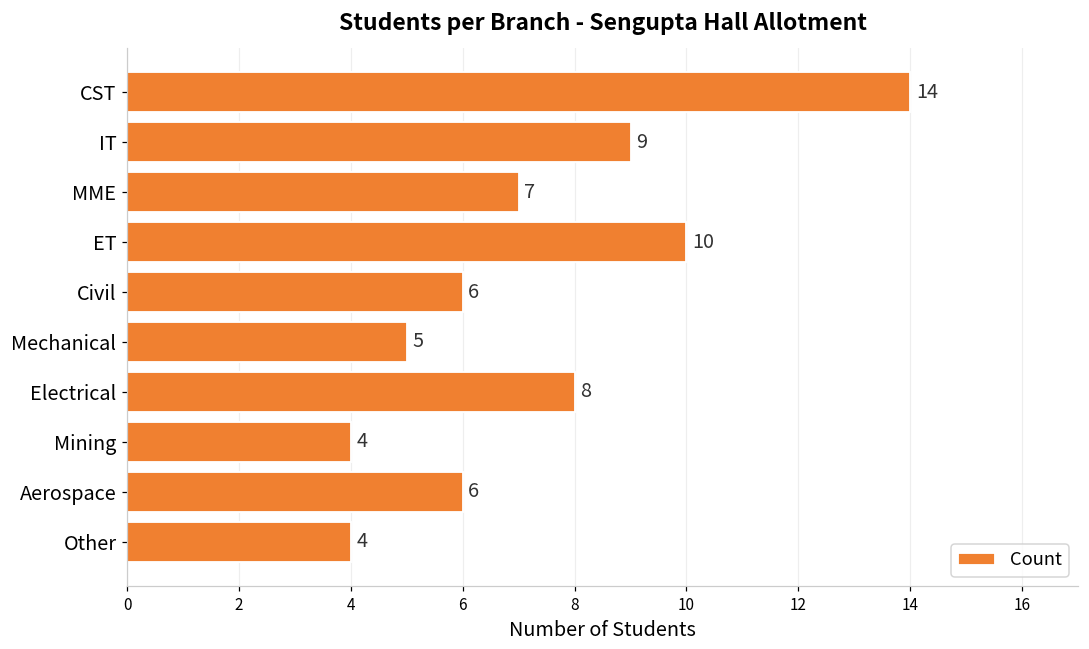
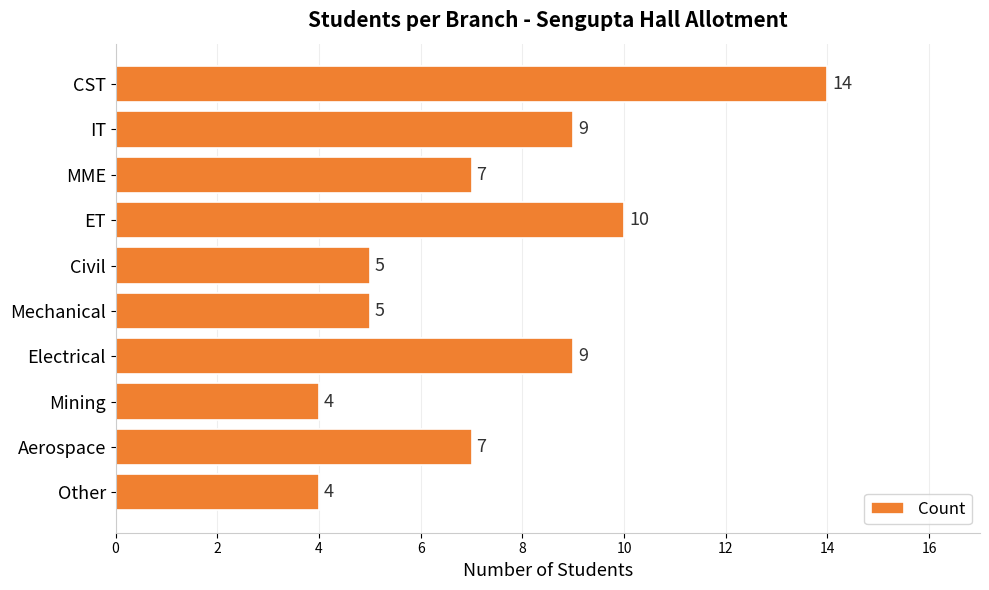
Civil: 6 -> 5
Electrical: 8 -> 9
Aerospace: 6 -> 7
